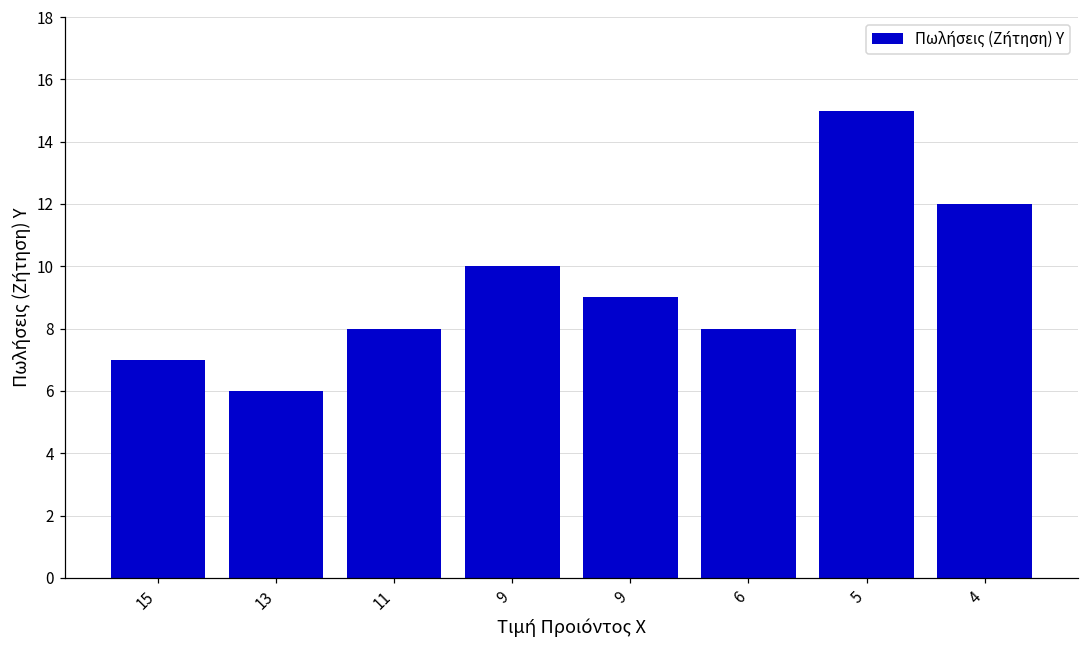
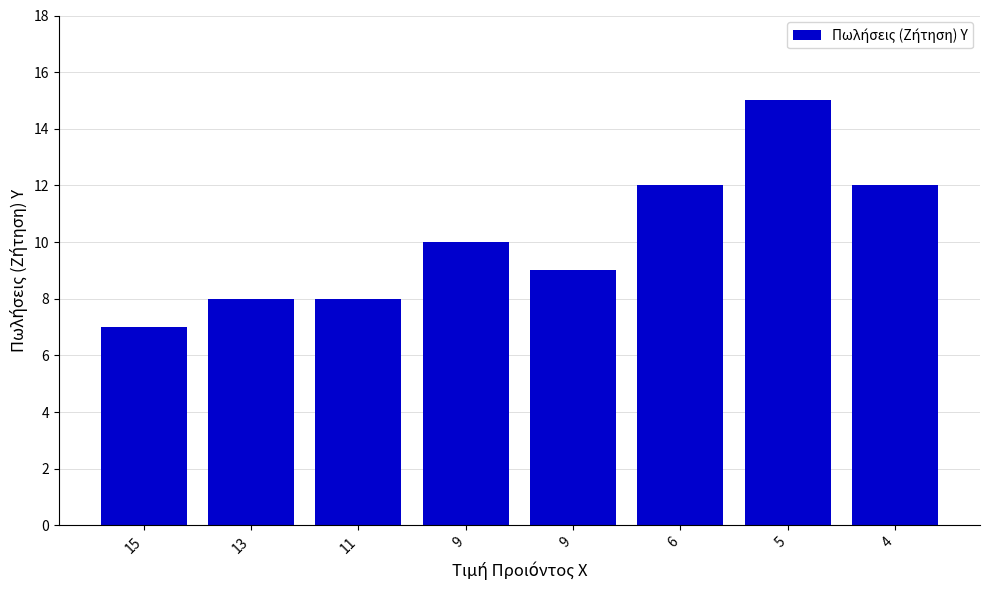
13: 6 -> 8
6: 8 -> 12
